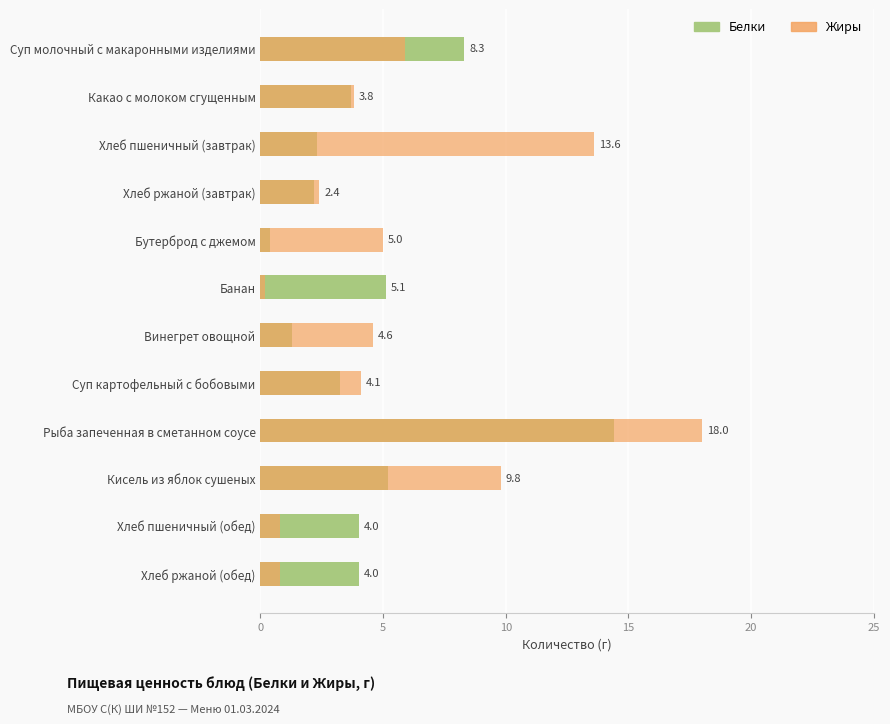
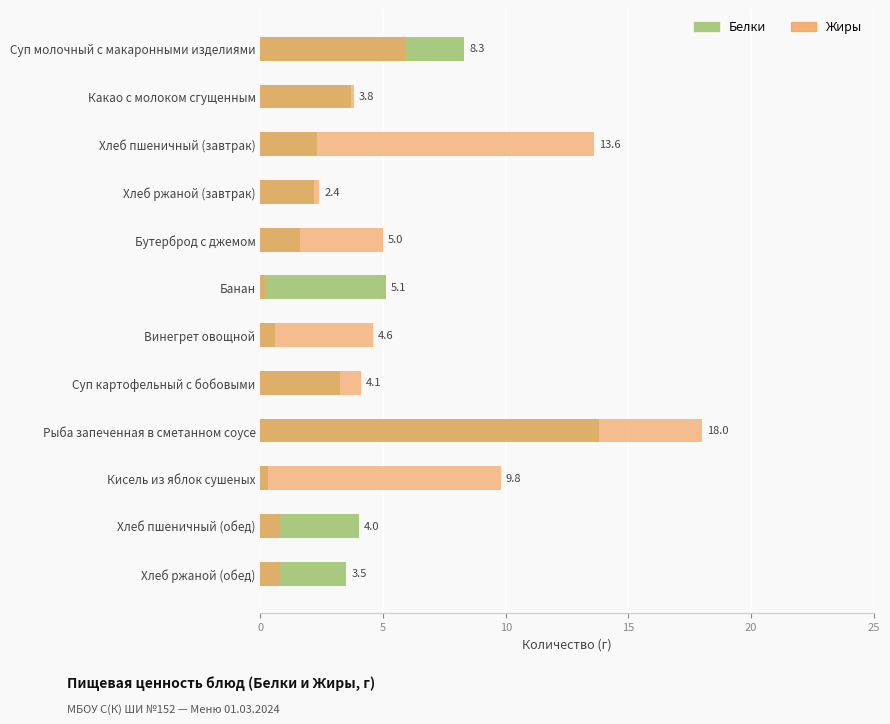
Белки, Бутерброд с джемом: 0.4 -> 1.6
Белки, Винегрет овощной: 1.3 -> 0.6
Белки, Рыба запеченная в сметанном соусе: 14.4 -> 13.8
Белки, Кисель из яблок сушеных: 5.2 -> 0.3
Белки, Хлеб ржаной (обед): 4.0 -> 3.5
